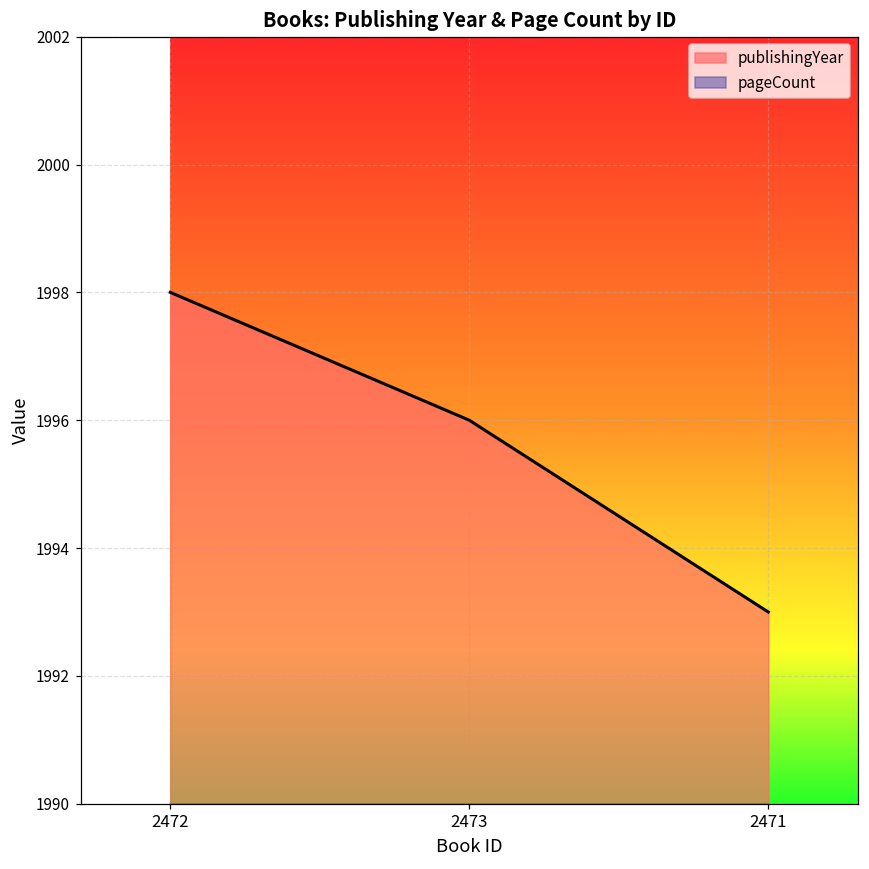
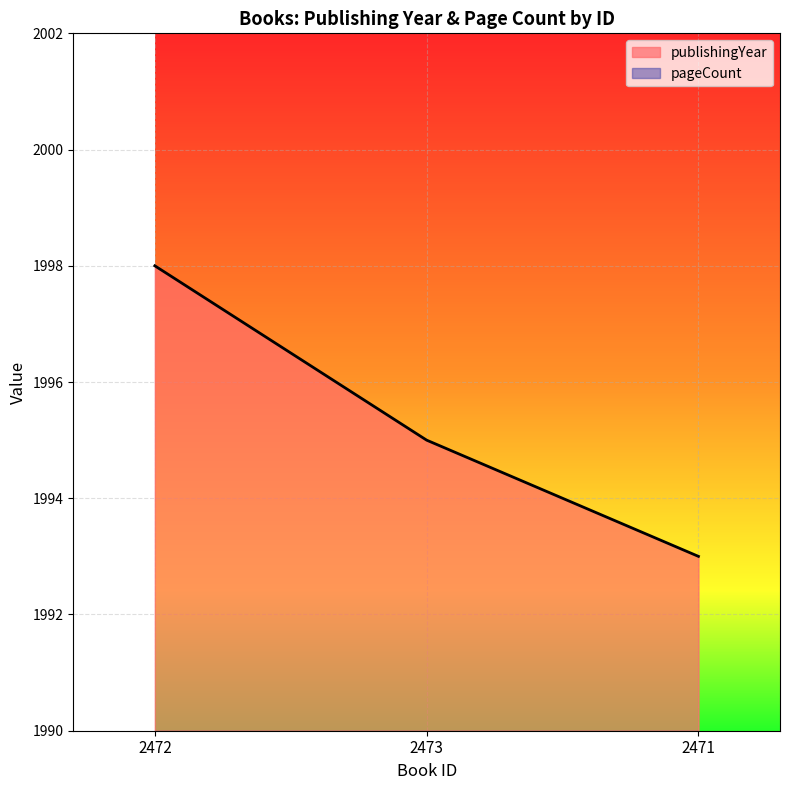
publishingYear, 2473: 1996 -> 1995
